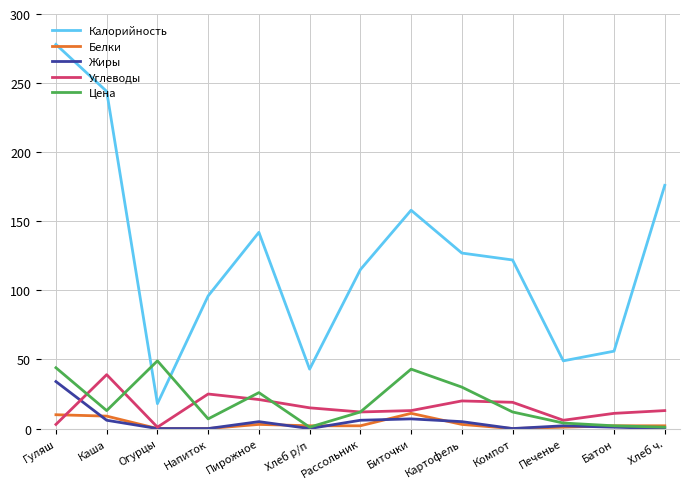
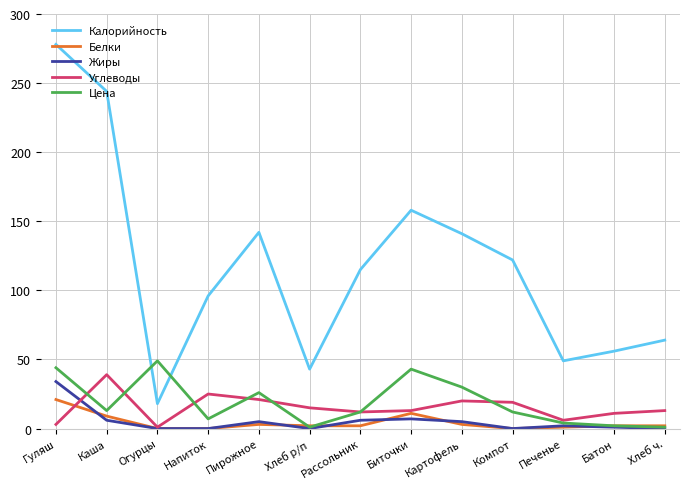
Белки, Гуляш: 10 -> 21
Калорийность, Картофель: 127 -> 141
Калорийность, Хлеб ч.: 176 -> 64
